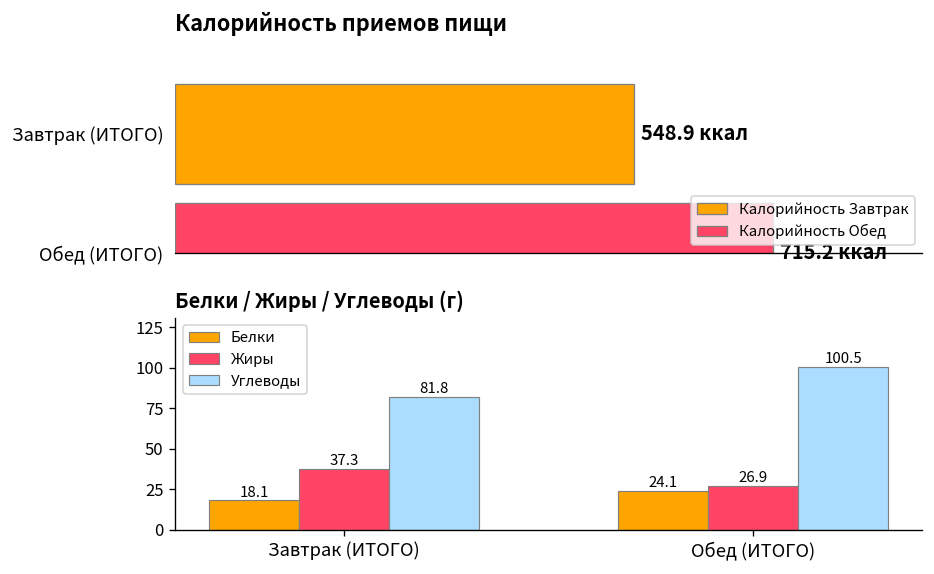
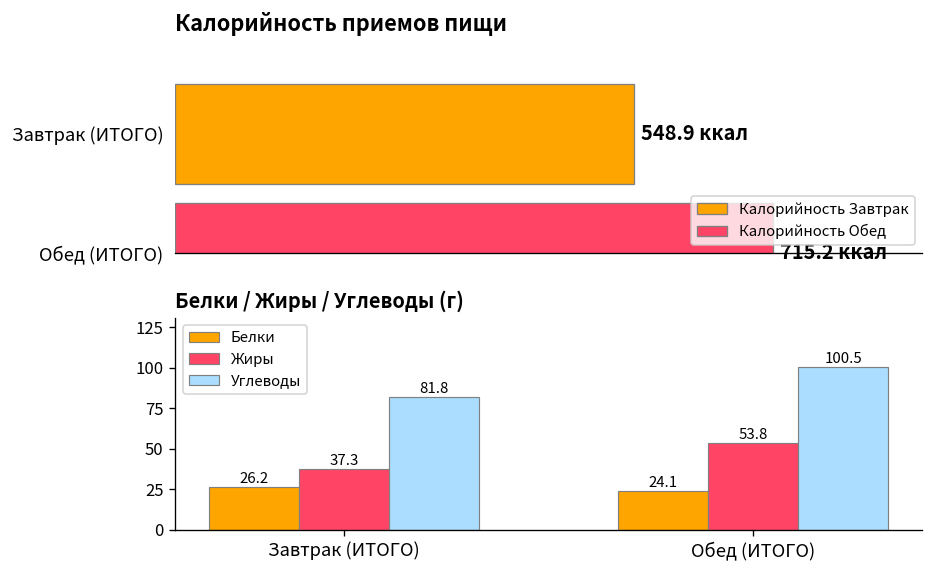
Белки / Жиры / Углеводы (г), Белки, Завтрак (ИТОГО): 18.1 -> 26.2
Белки / Жиры / Углеводы (г), Жиры, Обед (ИТОГО): 26.9 -> 53.8
